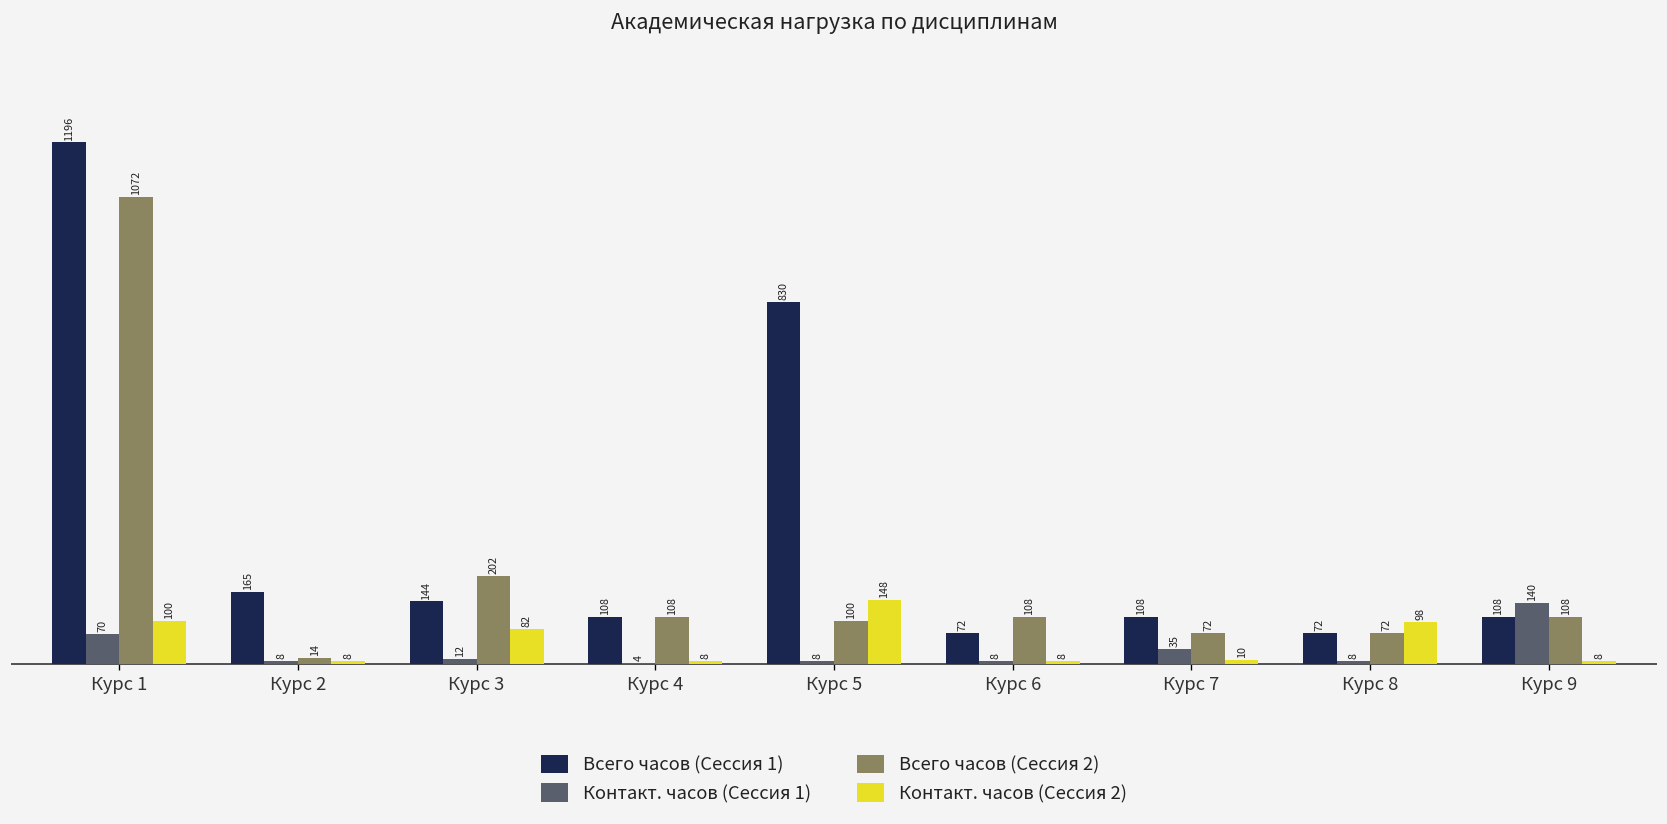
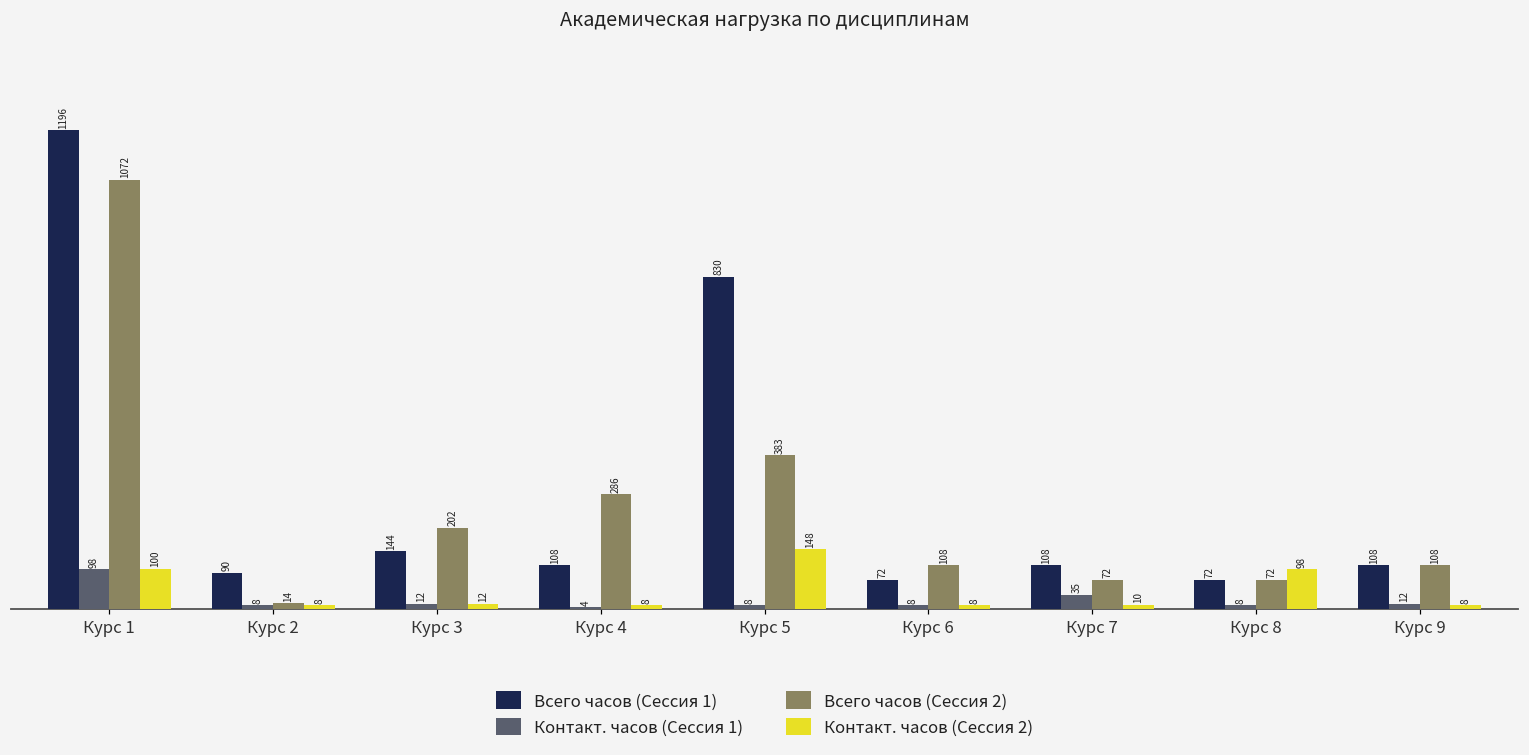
Контакт. часов (Сессия 1), Курс 1: 70 -> 98
Всего часов (Сессия 1), Курс 2: 165 -> 90
Контакт. часов (Сессия 2), Курс 3: 82 -> 12
Всего часов (Сессия 2), Курс 4: 108 -> 286
Всего часов (Сессия 2), Курс 5: 100 -> 383
Контакт. часов (Сессия 1), Курс 9: 140 -> 12
